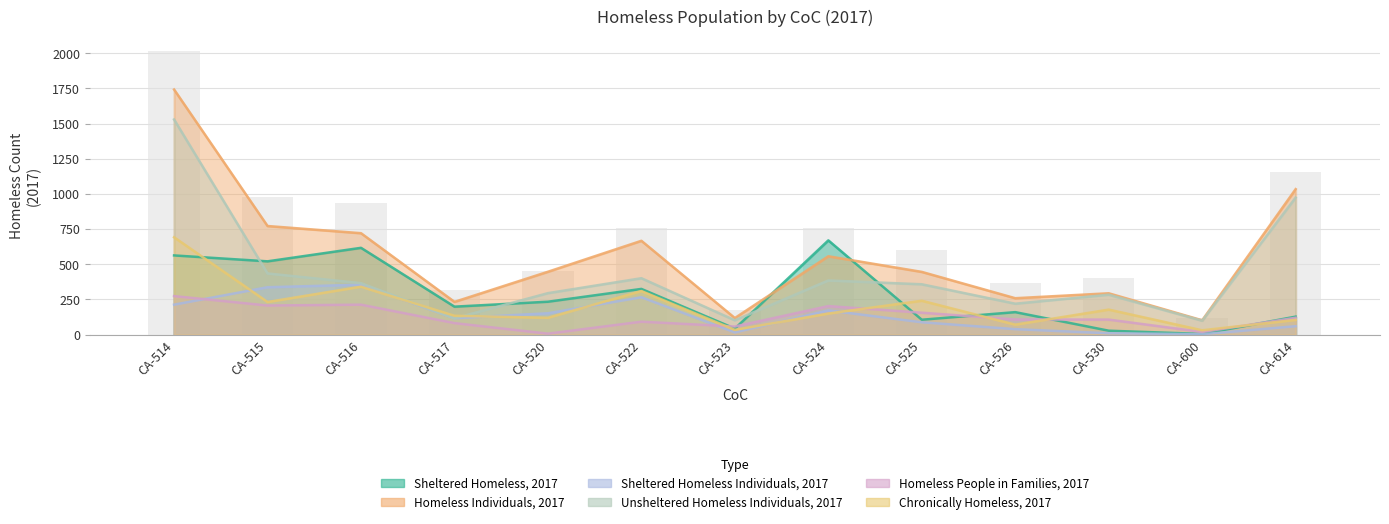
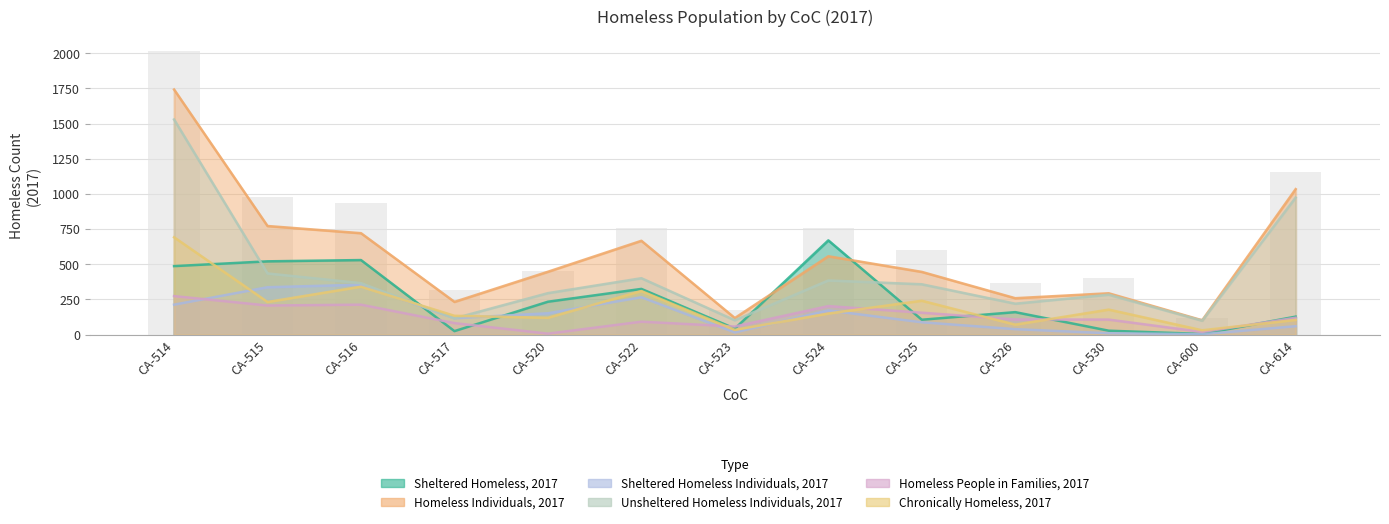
Sheltered Homeless, 2017, CA-514: 560 -> 490
Sheltered Homeless, 2017, CA-516: 620 -> 530
Sheltered Homeless, 2017, CA-517: 200 -> 30
